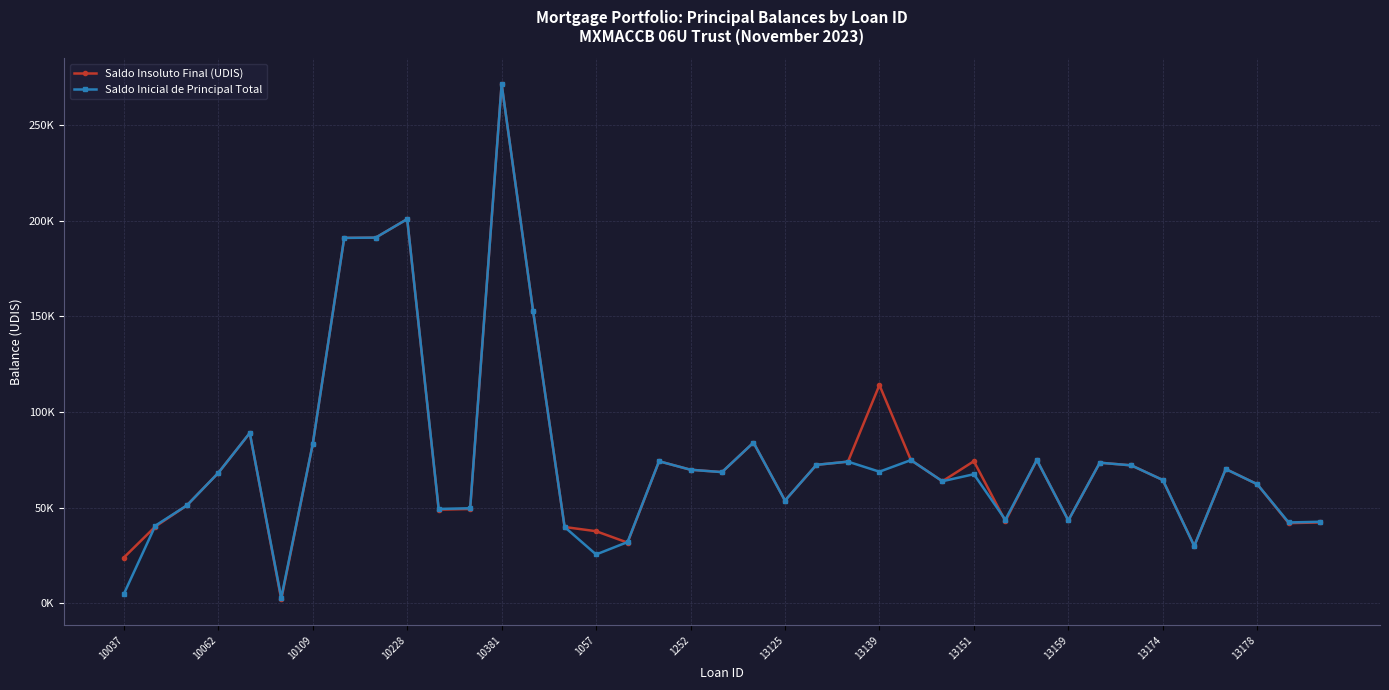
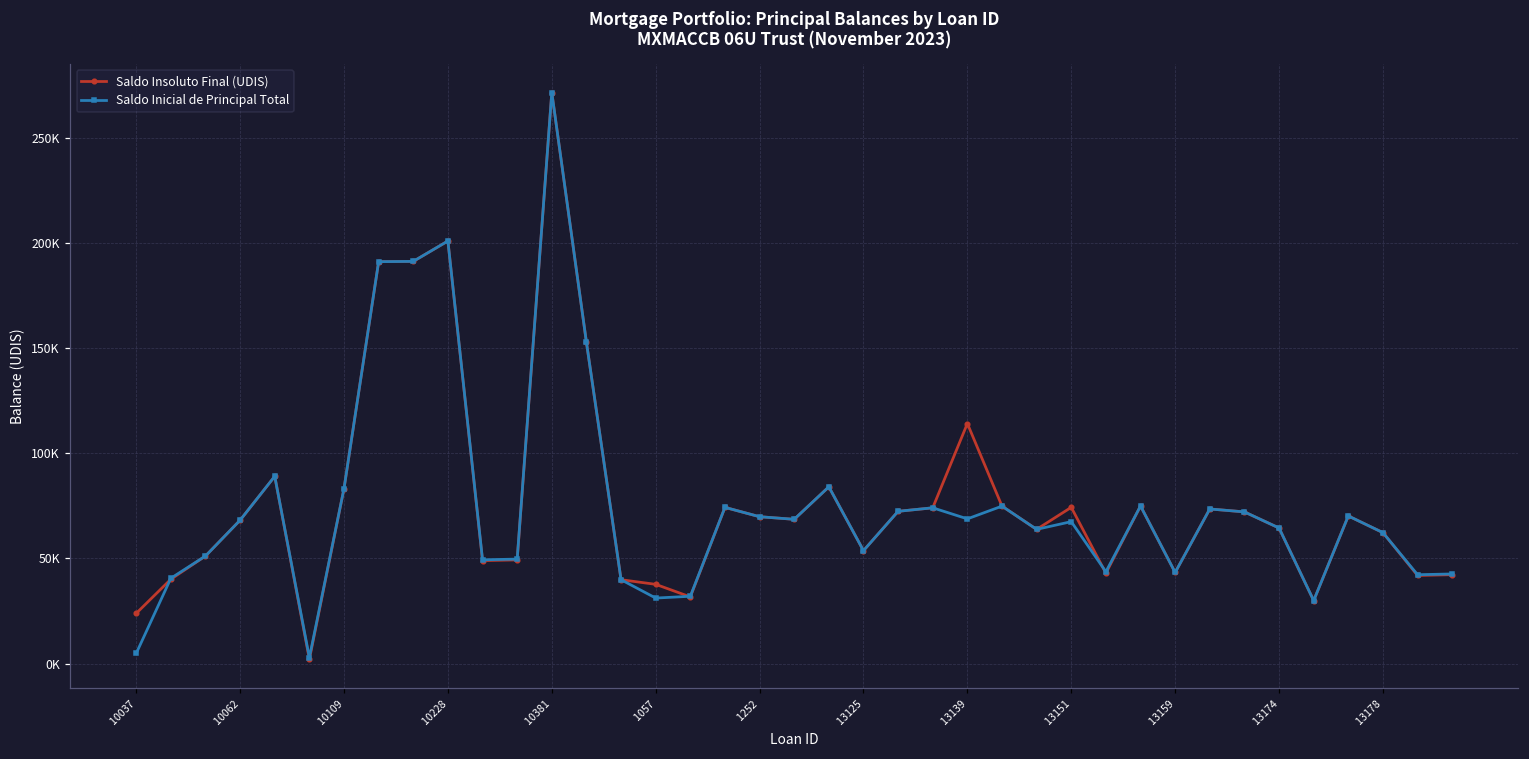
Saldo Inicial de Principal Total, 1057: 26000 -> 31000
